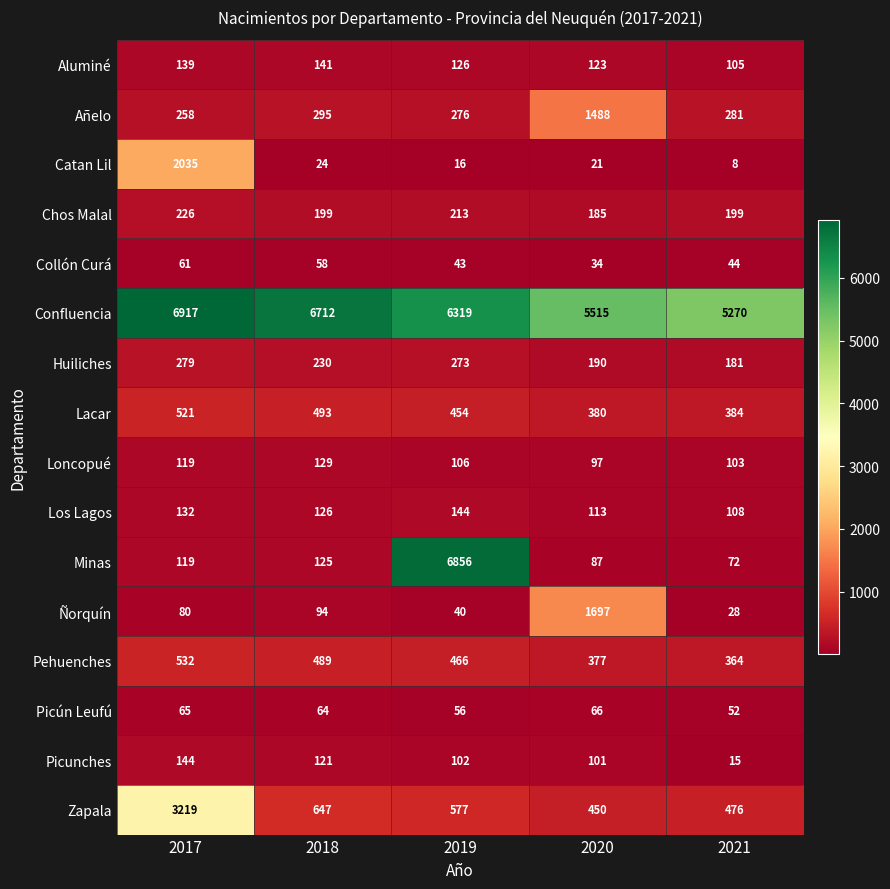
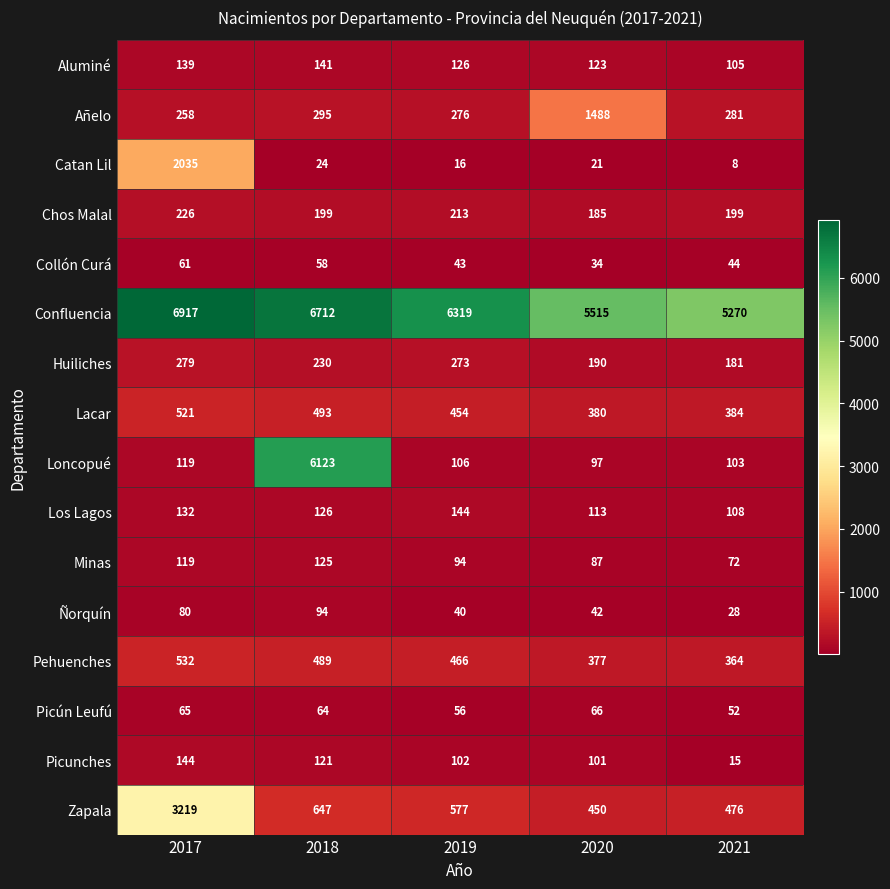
Loncopué, 2018: 129 -> 6123
Minas, 2019: 6856 -> 94
Ñorquín, 2020: 1697 -> 42
